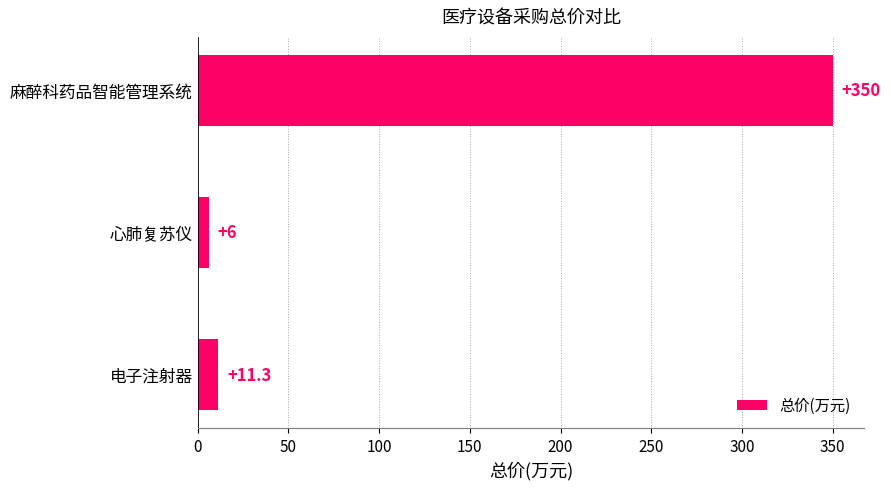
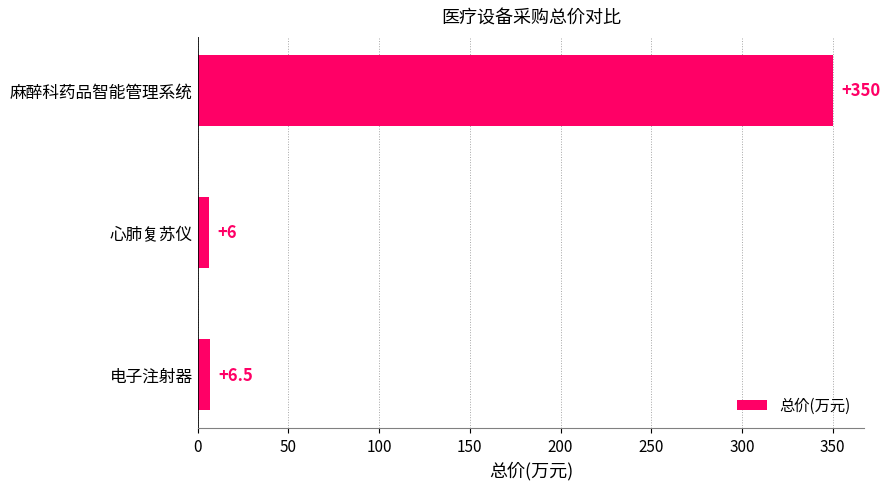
电子注射器: +11.3 -> +6.5
